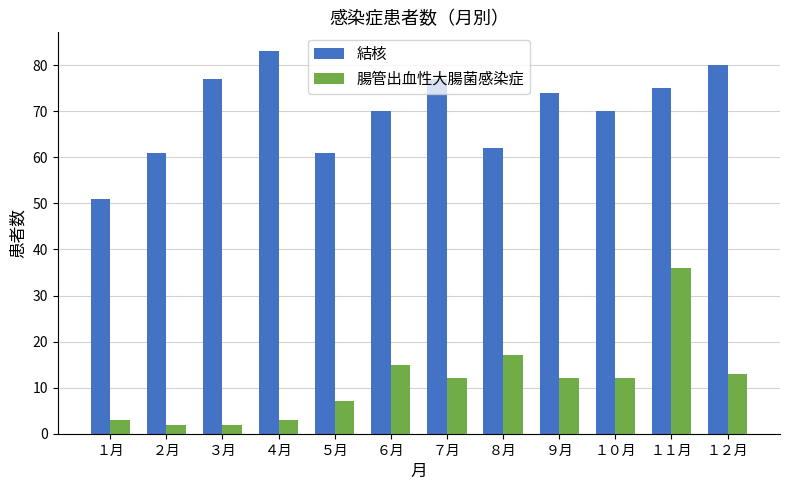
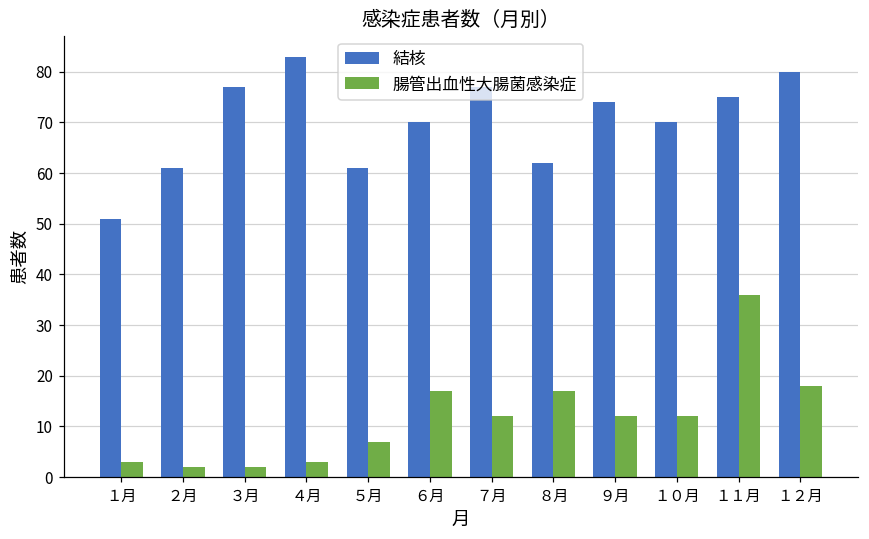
腸管出血性大腸菌感染症, ６月: 15 -> 17
腸管出血性大腸菌感染症, １２月: 13 -> 18
